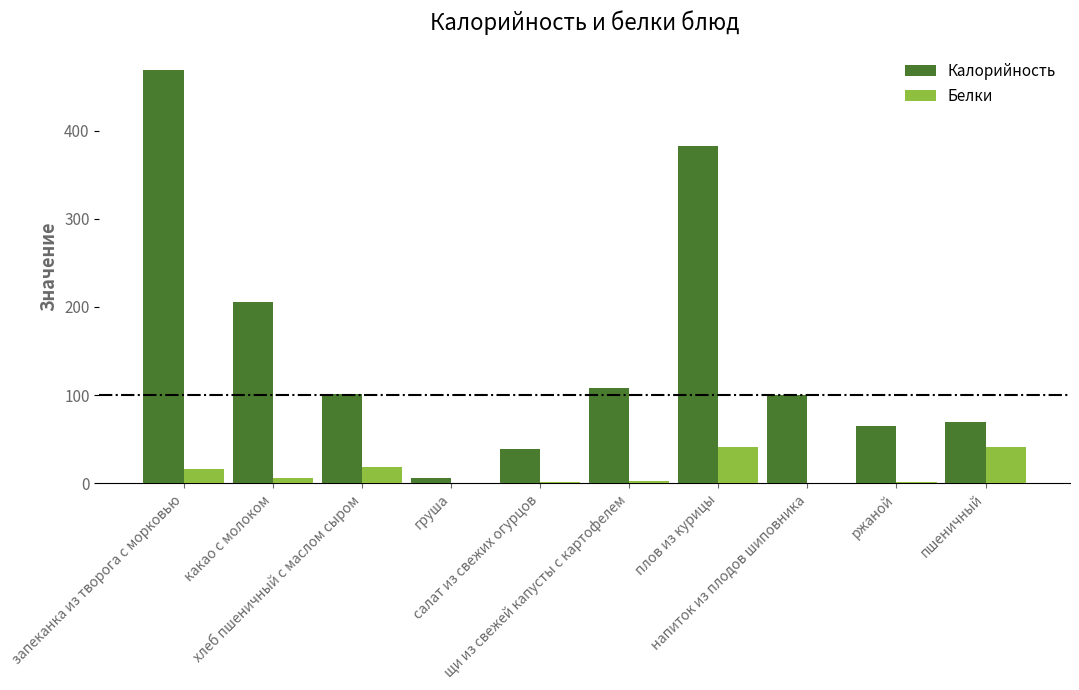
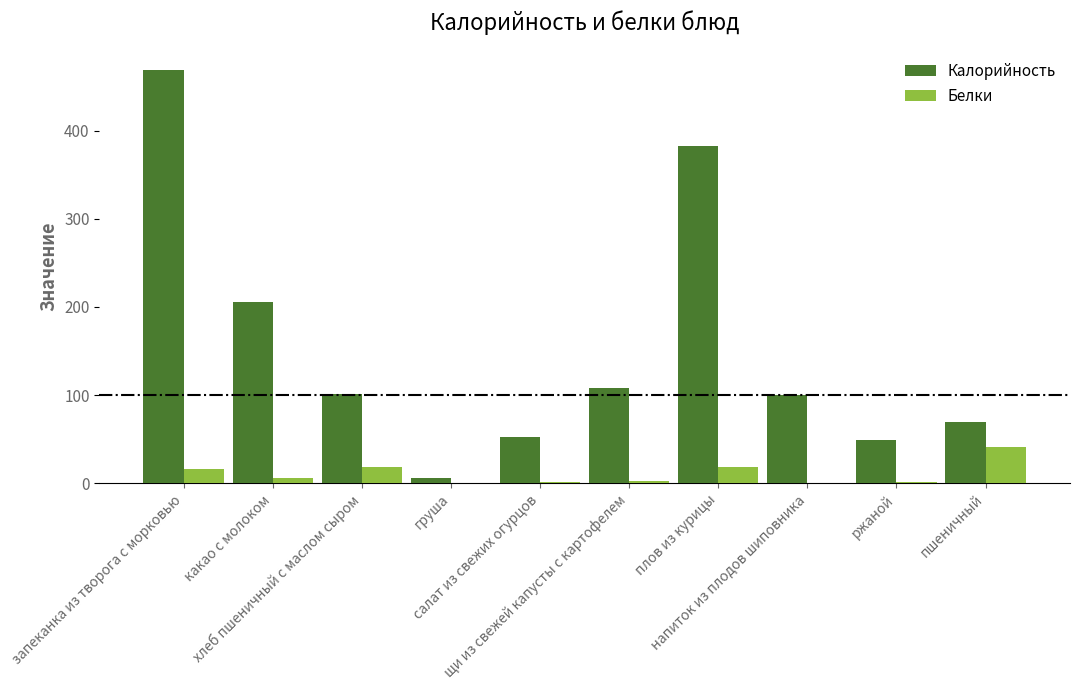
Калорийность, салат из свежих огурцов: 40 -> 50
Белки, плов из курицы: 40 -> 20
Калорийность, ржаной: 60 -> 50
